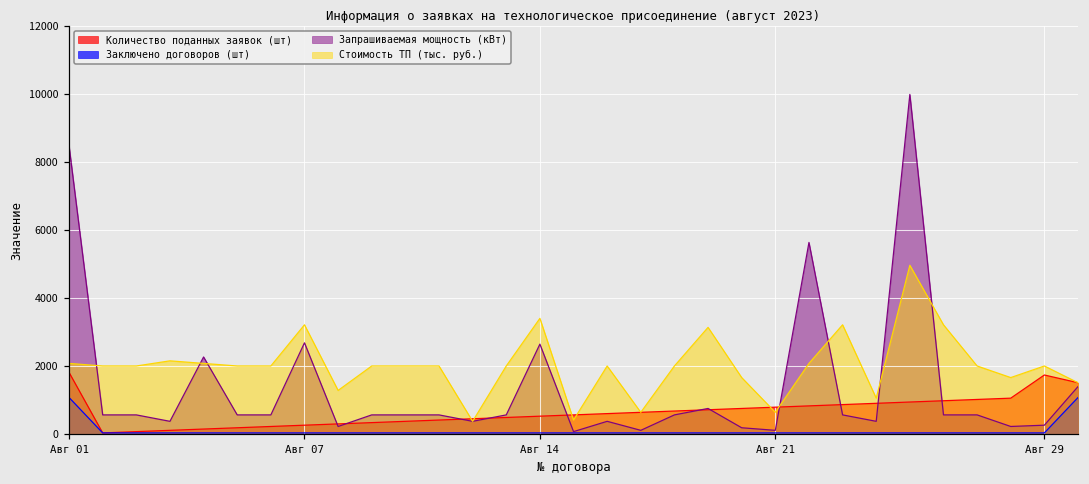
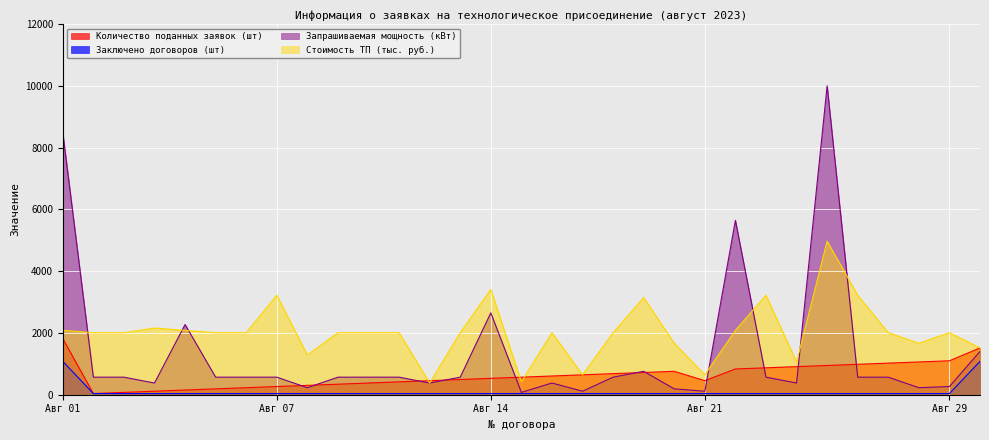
Запрашиваемая мощность (кВт), Авг 07: 2700 -> 600
Количество поданных заявок (шт), Авг 21: 800 -> 500
Количество поданных заявок (шт), Авг 29: 1700 -> 1100
